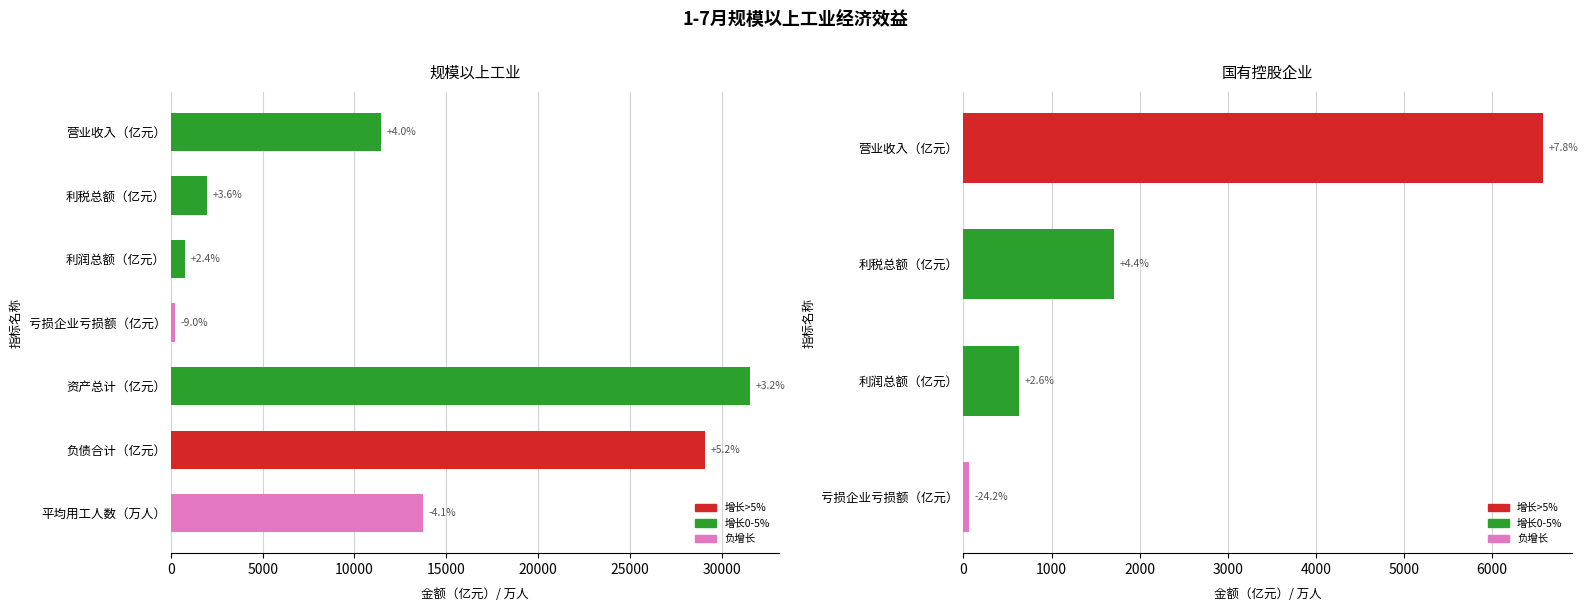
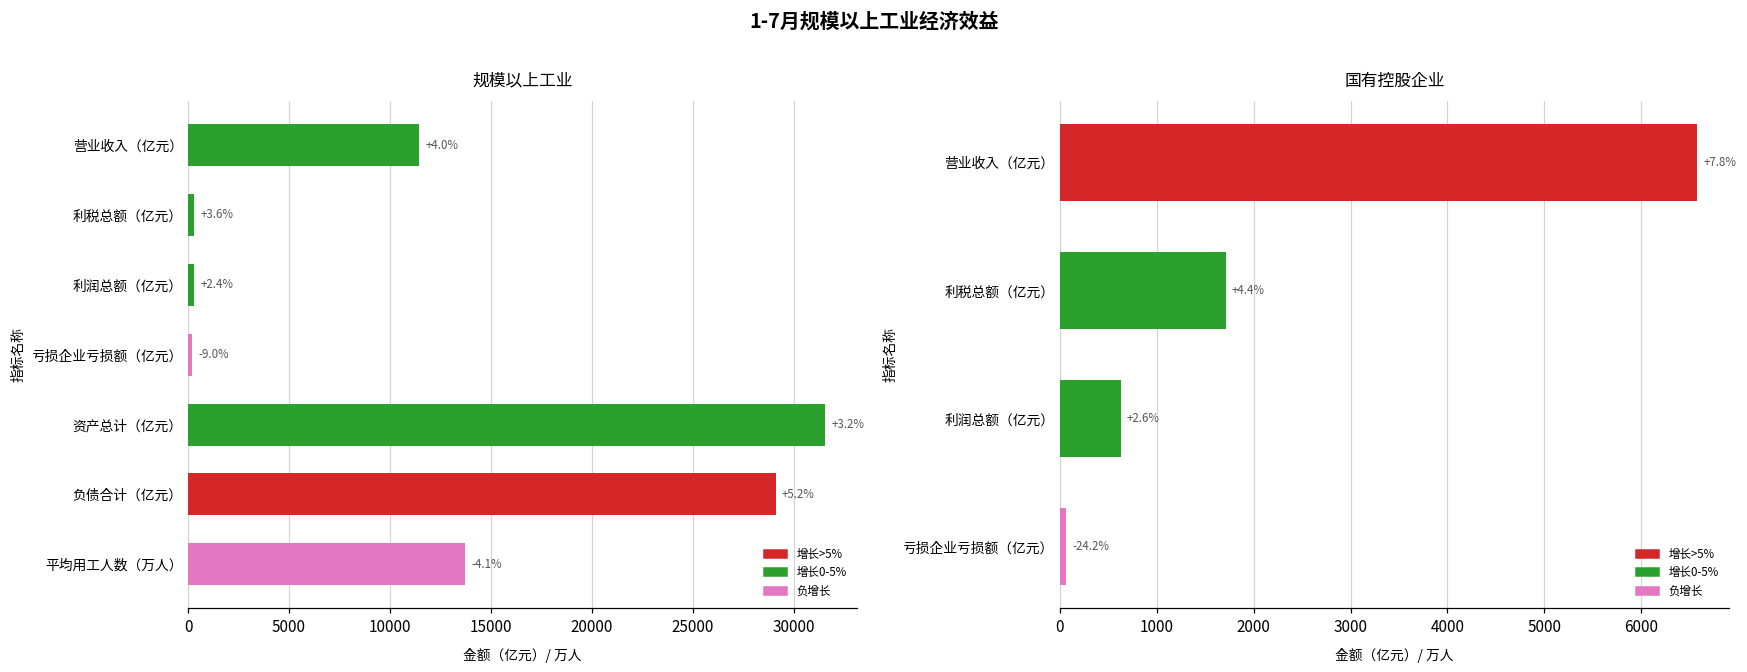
规模以上工业, 利税总额（亿元）: 1900 -> 300
规模以上工业, 利润总额（亿元）: 800 -> 300
